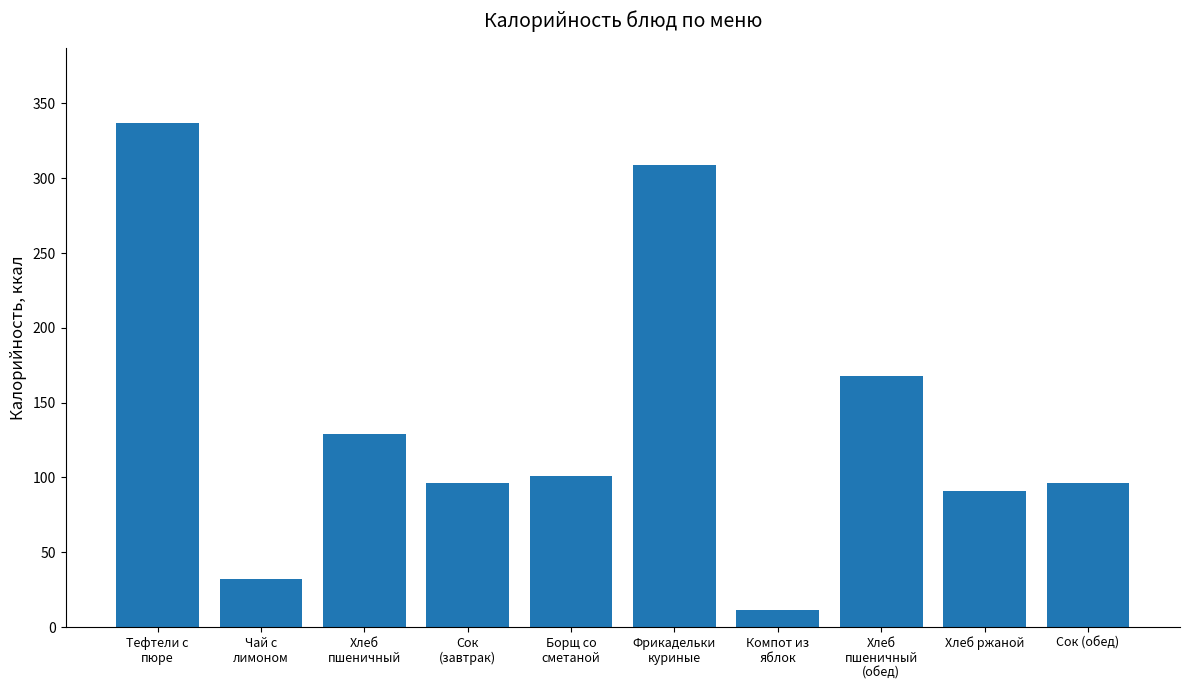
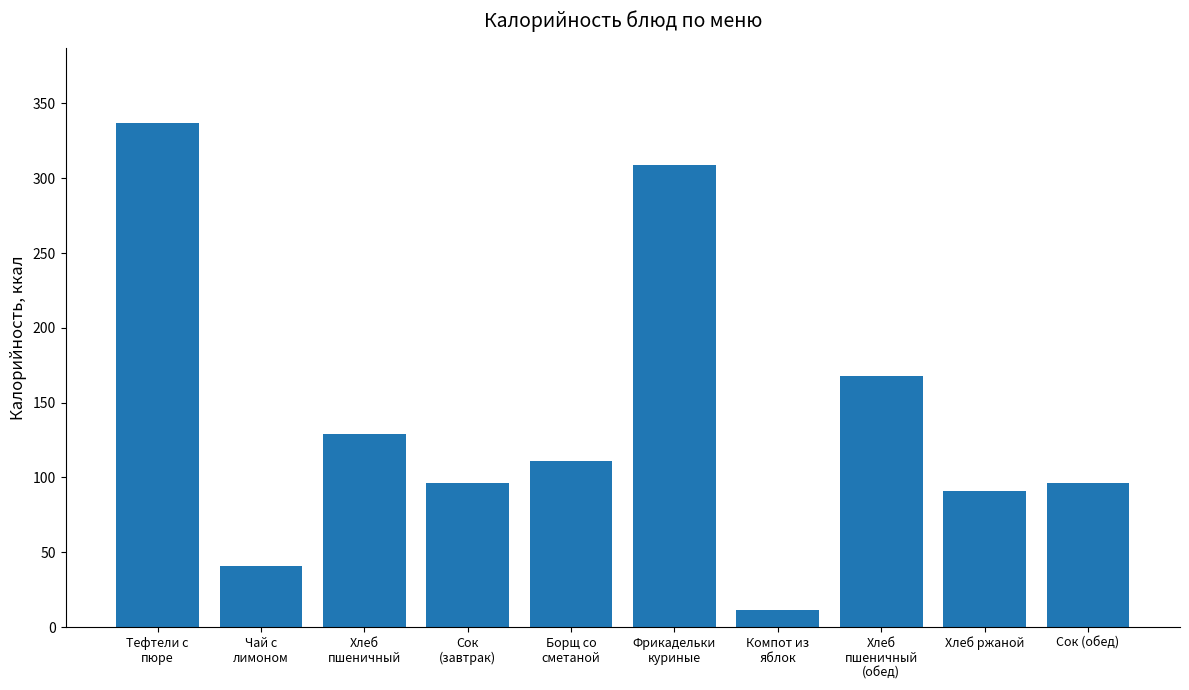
Чай с лимоном: 32 -> 41
Борщ со сметаной: 101 -> 111
